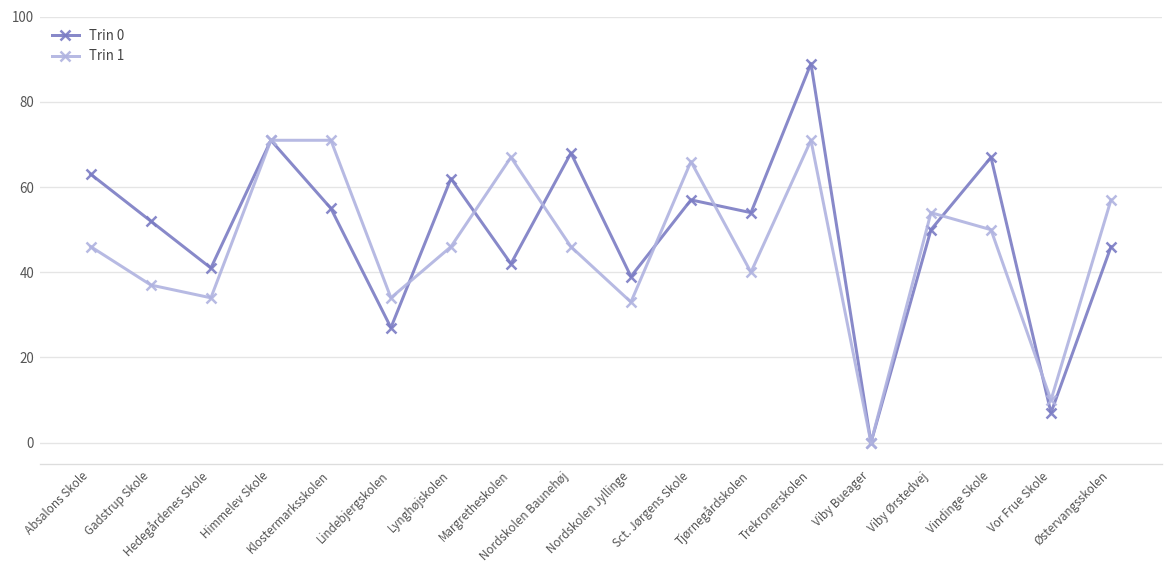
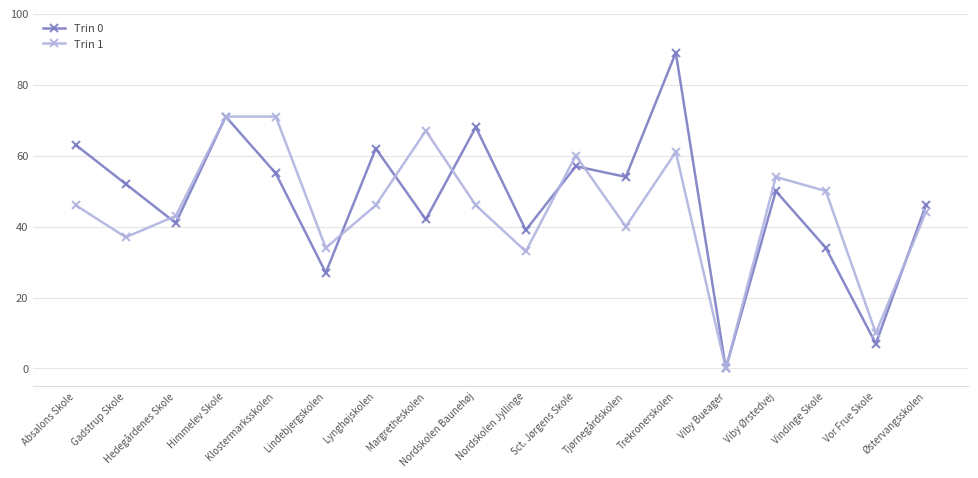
Trin 1, Hedegårdenes Skole: 34 -> 43
Trin 1, Sct. Jørgens Skole: 66 -> 60
Trin 1, Trekronerskolen: 71 -> 61
Trin 0, Vindinge Skole: 67 -> 34
Trin 1, Østervangsskolen: 57 -> 44
